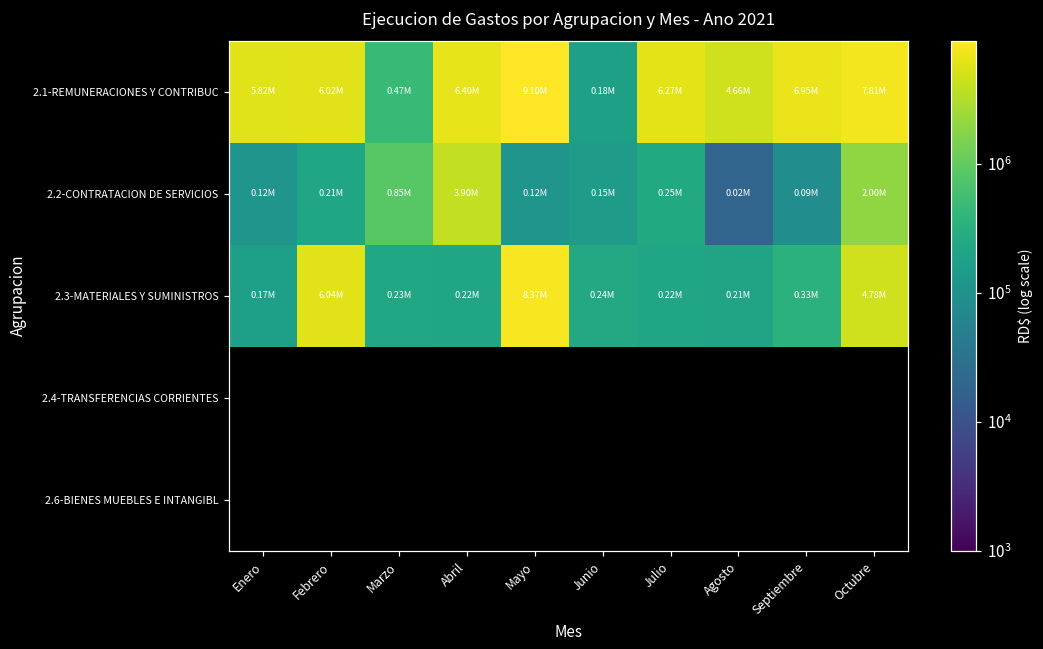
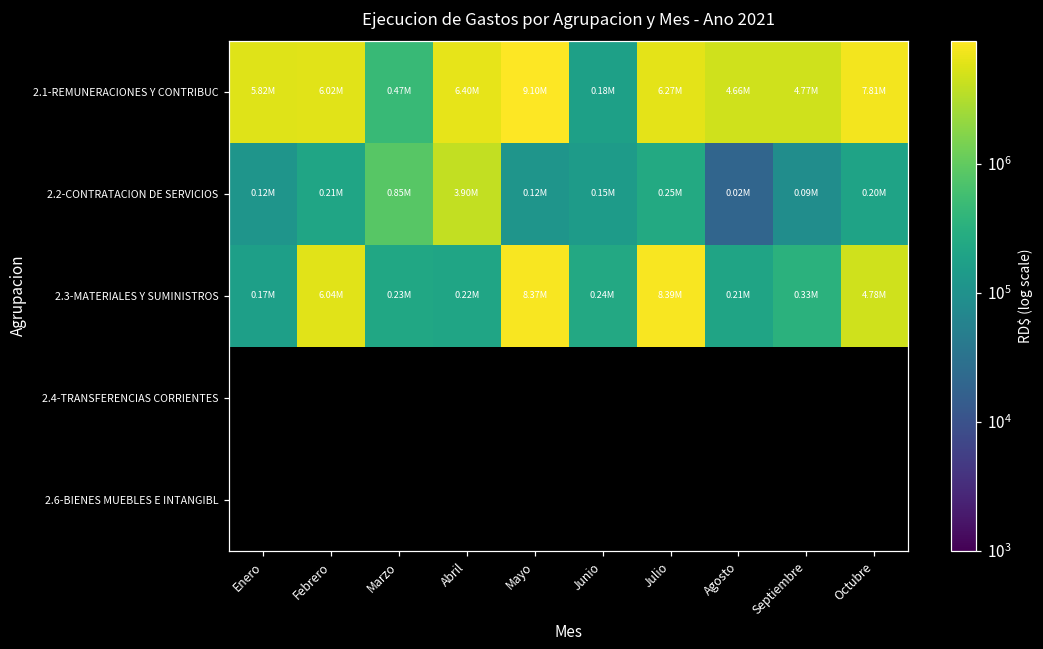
2.1-REMUNERACIONES Y CONTRIBUC, Septiembre: 6.95M -> 4.77M
2.2-CONTRATACION DE SERVICIOS, Octubre: 2.00M -> 0.20M
2.3-MATERIALES Y SUMINISTROS, Julio: 0.22M -> 8.39M
